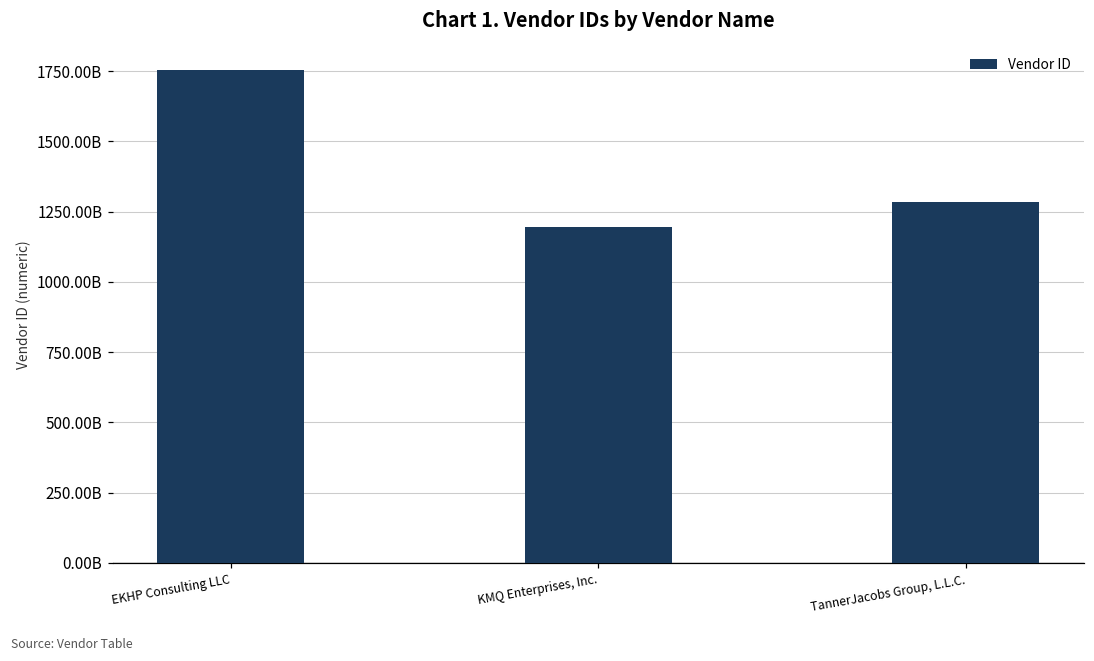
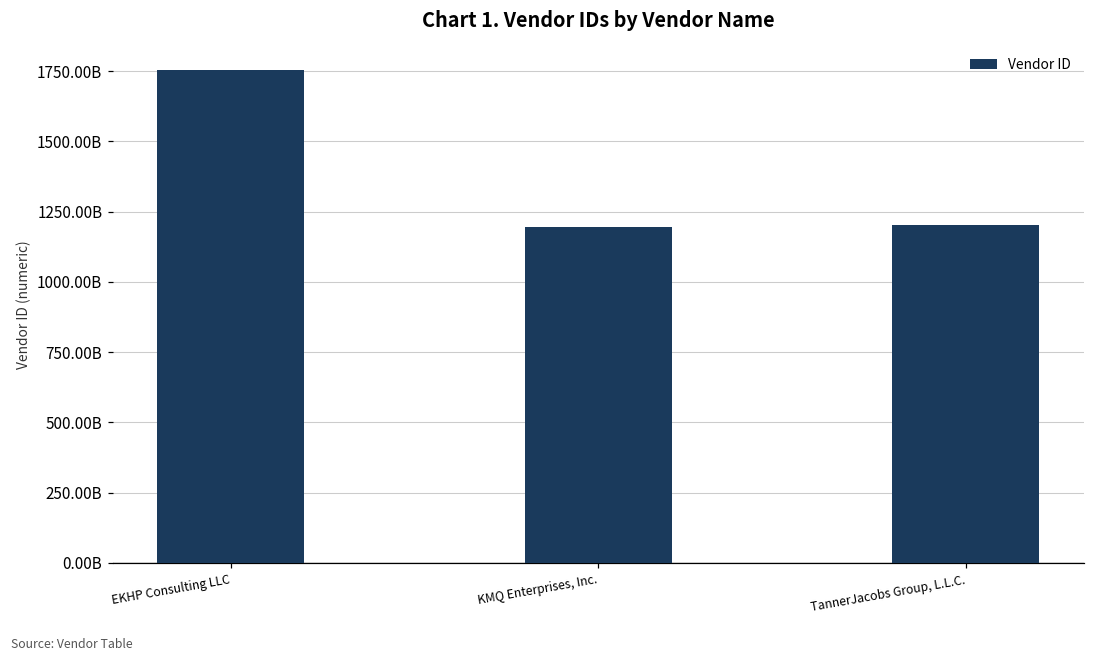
TannerJacobs Group, L.L.C.: 1280000000000 -> 1200000000000
